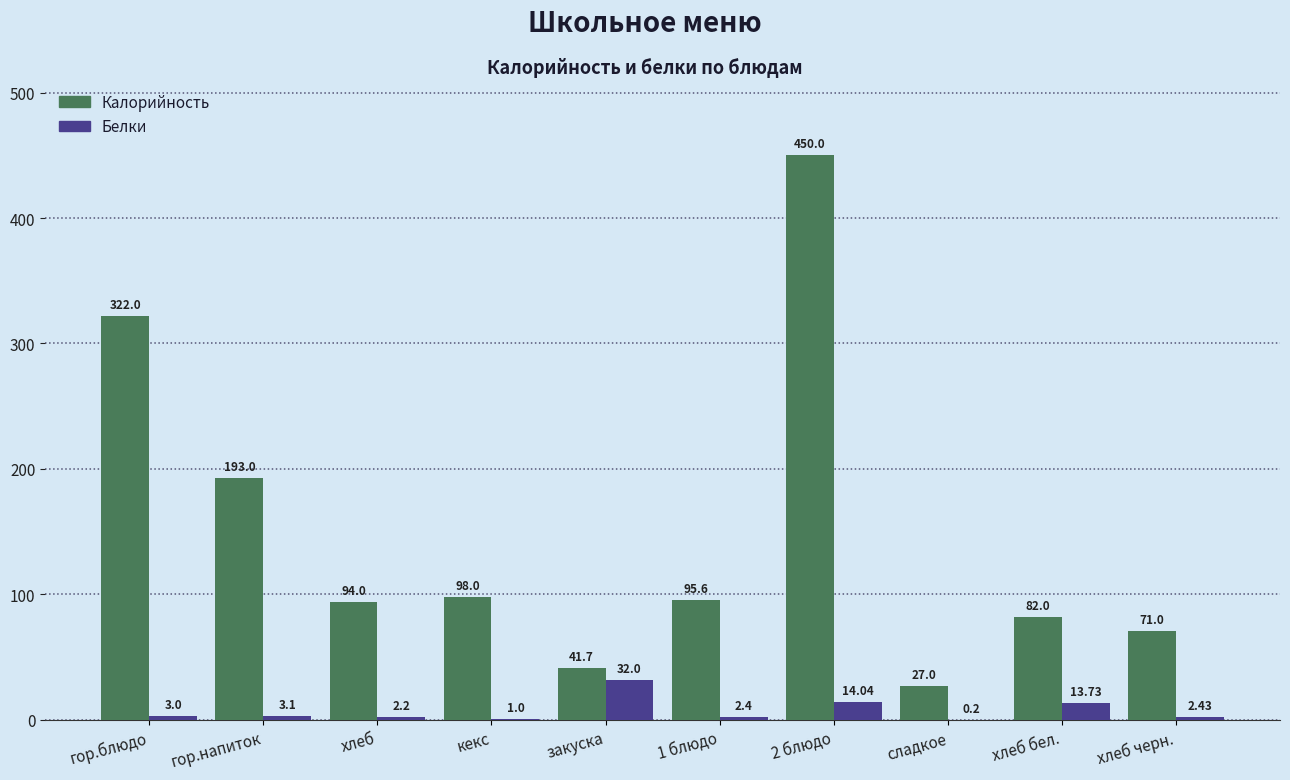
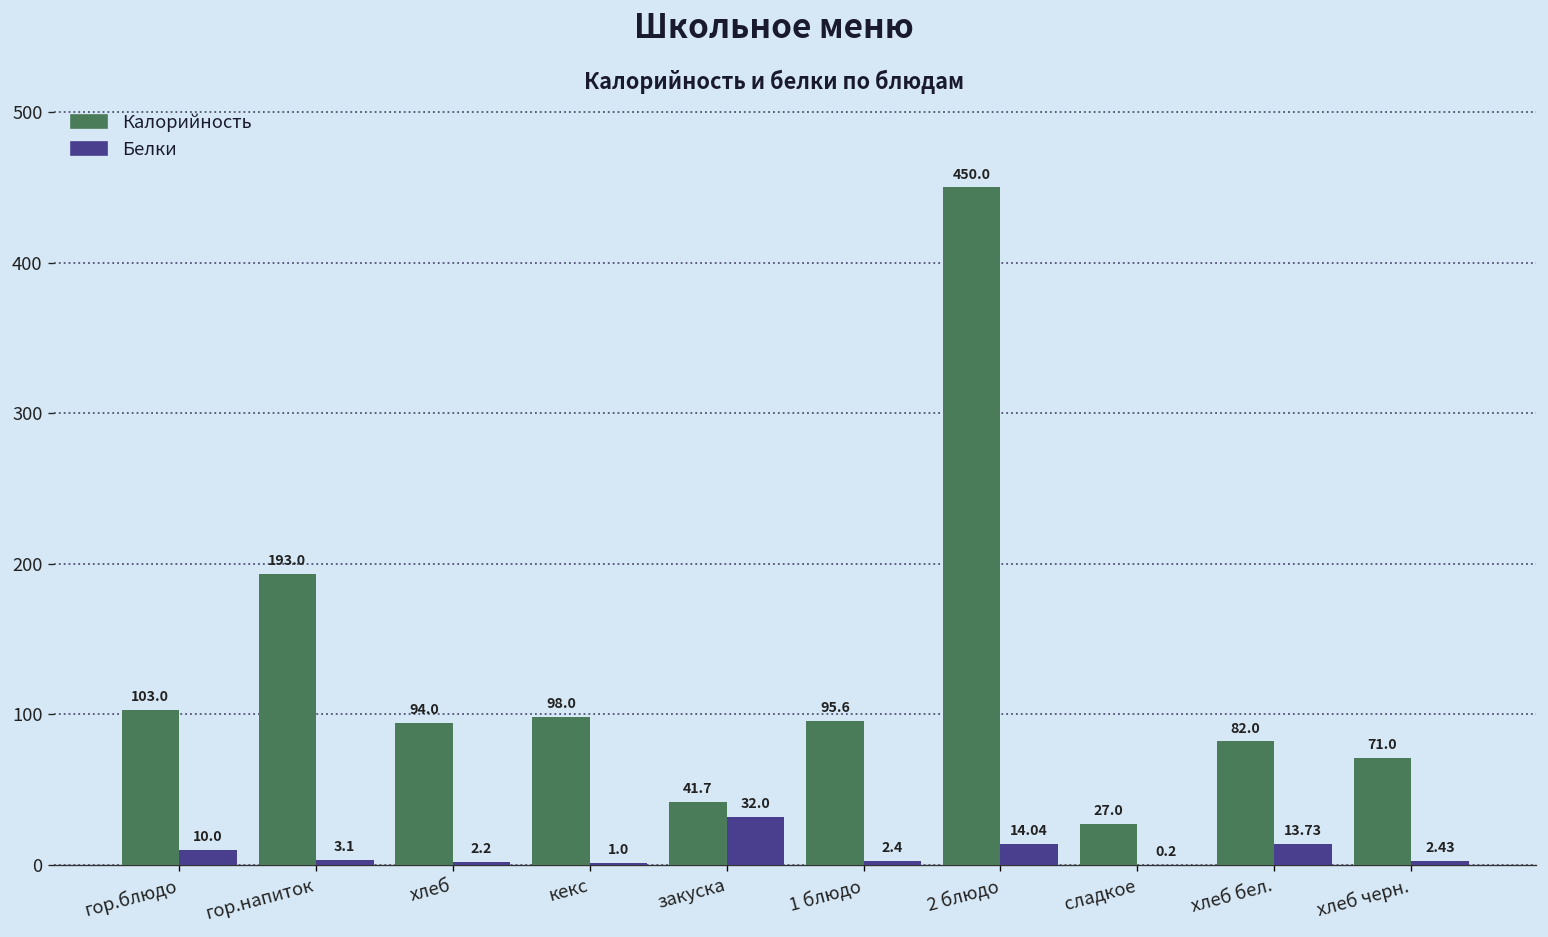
Калорийность, гор.блюдо: 322.0 -> 103.0
Белки, гор.блюдо: 3.0 -> 10.0
